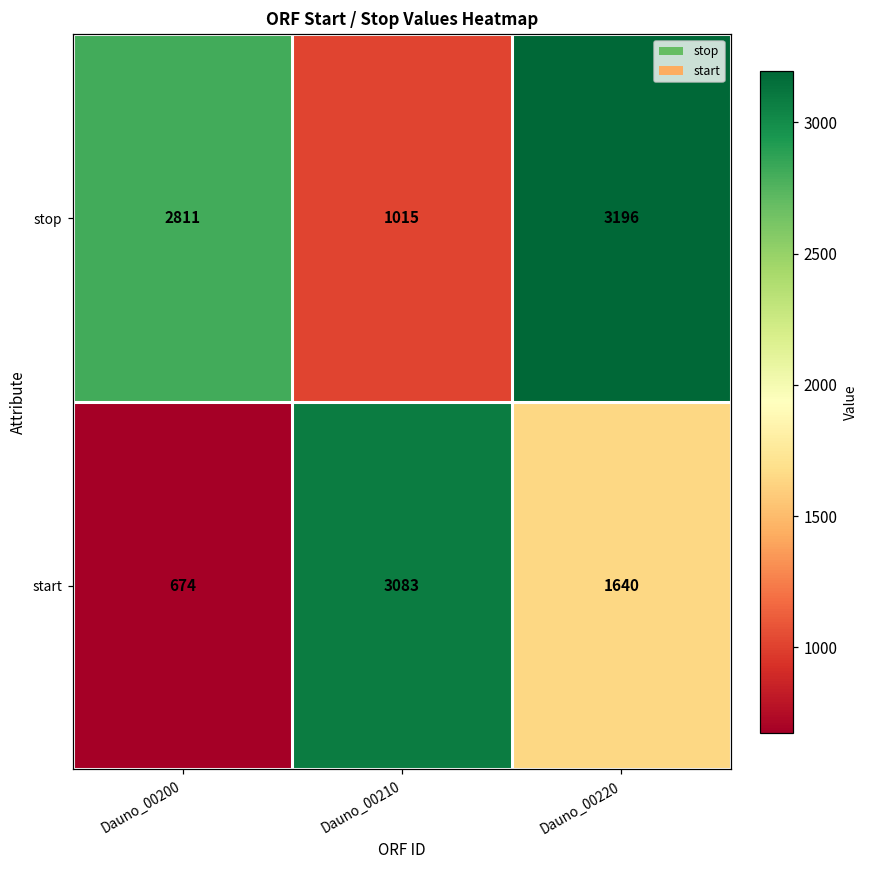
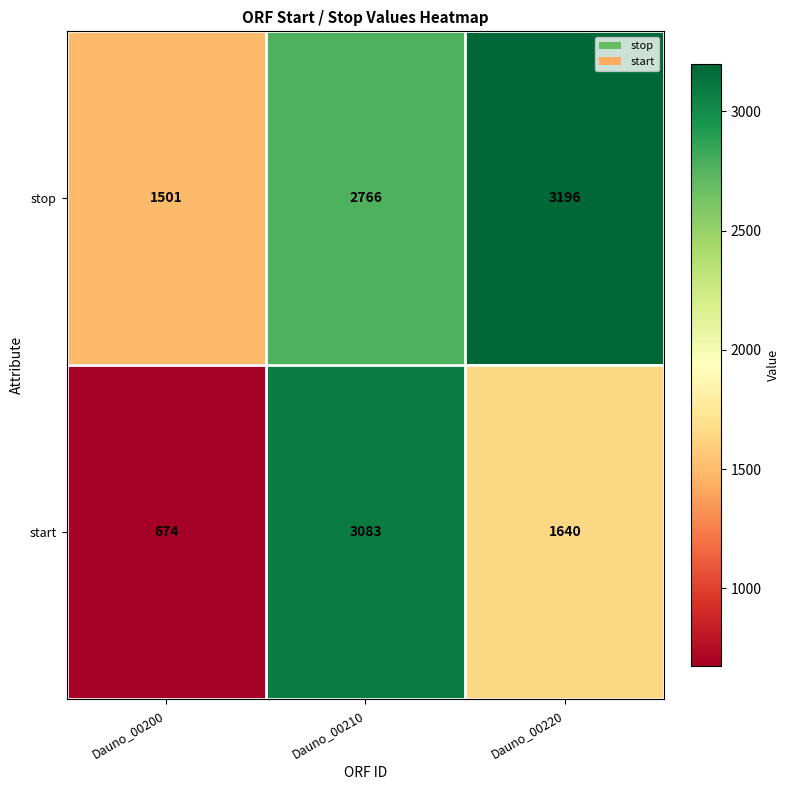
stop, Dauno_00200: 2811 -> 1501
stop, Dauno_00210: 1015 -> 2766
